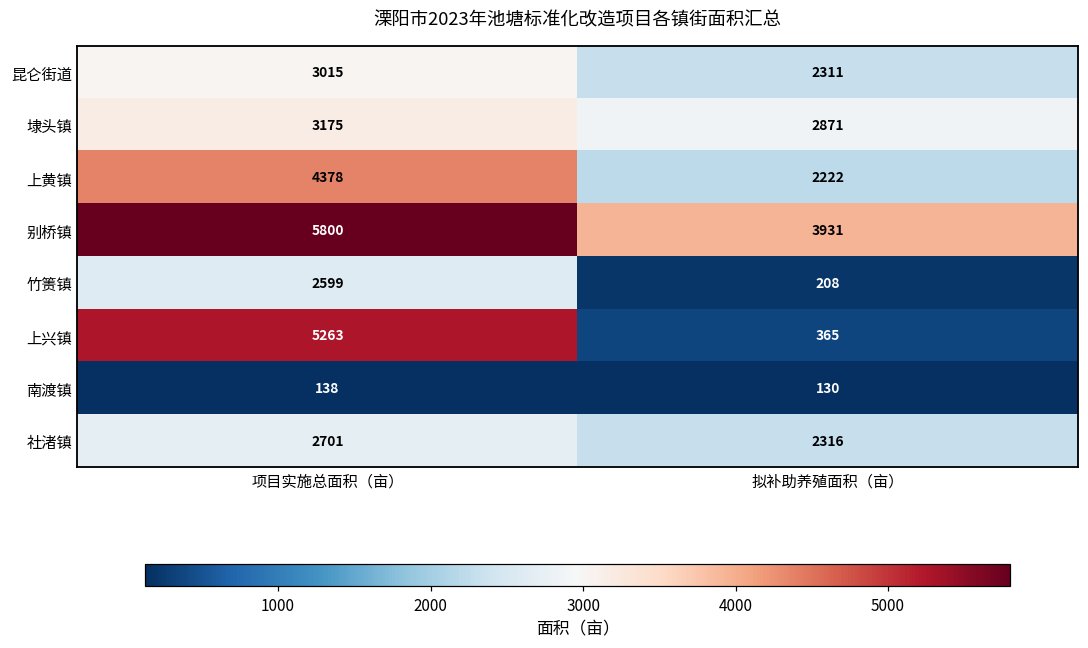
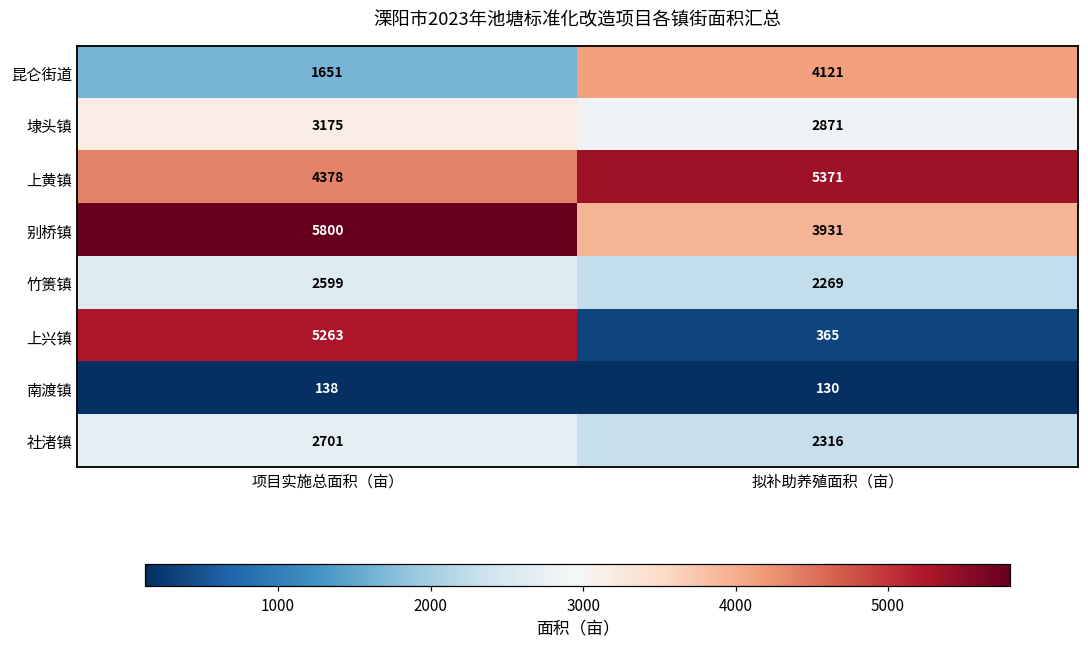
昆仑街道, 项目实施总面积（亩）: 3015 -> 1651
昆仑街道, 拟补助养殖面积（亩）: 2311 -> 4121
上黄镇, 拟补助养殖面积（亩）: 2222 -> 5371
竹箦镇, 拟补助养殖面积（亩）: 208 -> 2269
